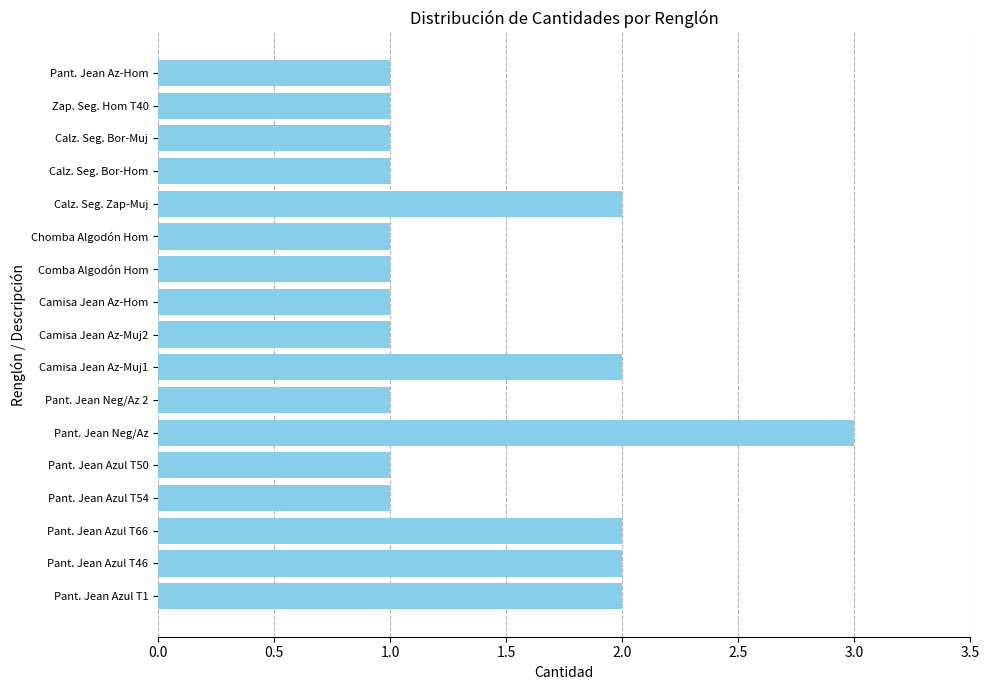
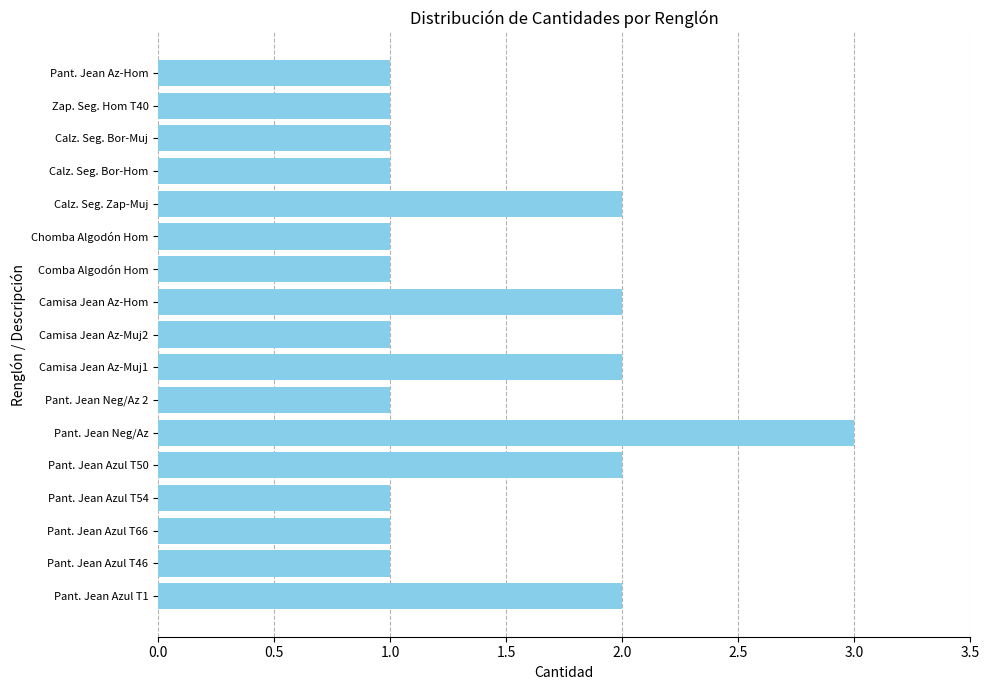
Camisa Jean Az-Hom: 1 -> 2
Pant. Jean Azul T50: 1 -> 2
Pant. Jean Azul T66: 2 -> 1
Pant. Jean Azul T46: 2 -> 1
